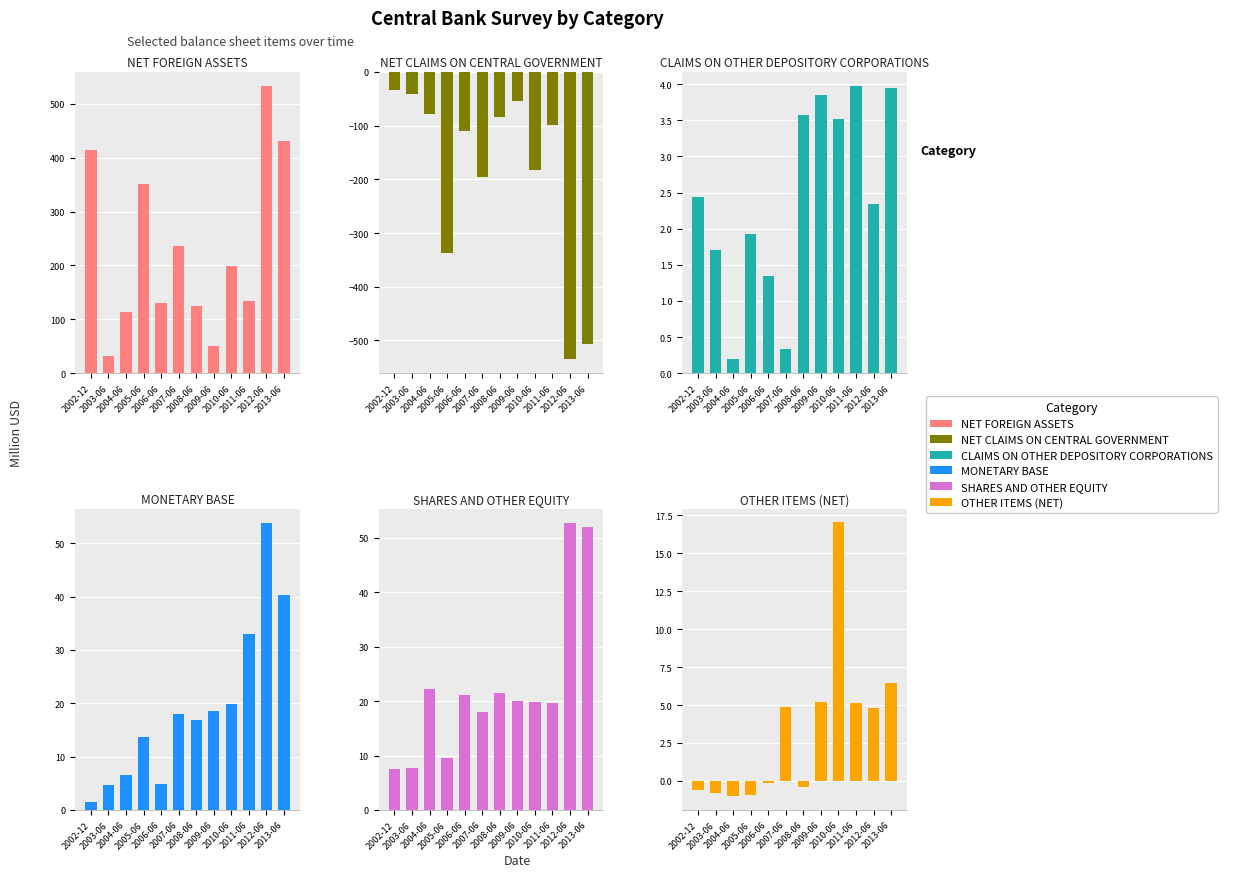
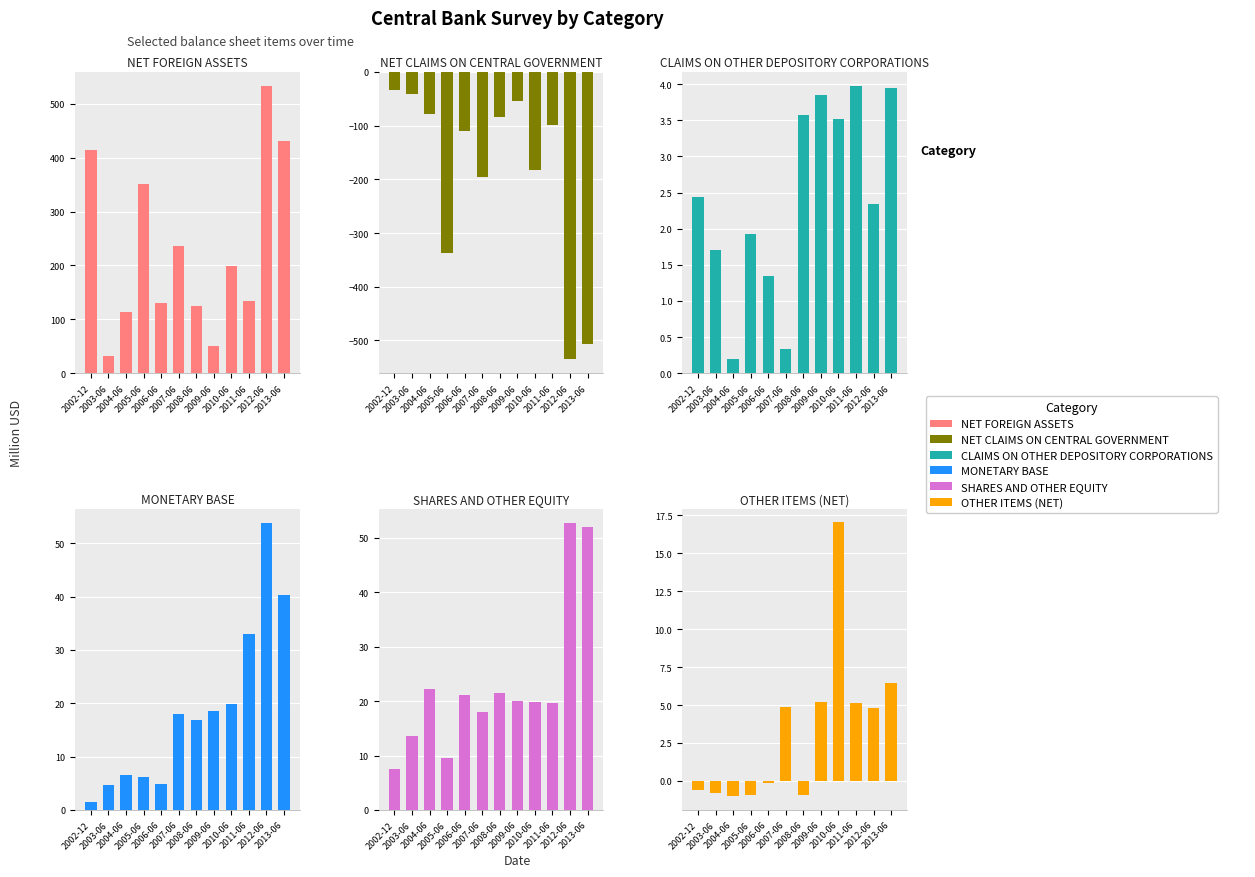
MONETARY BASE, 2005-06: 14 -> 6
SHARES AND OTHER EQUITY, 2003-06: 8 -> 14
OTHER ITEMS (NET), 2008-06: -0.4 -> -0.9
